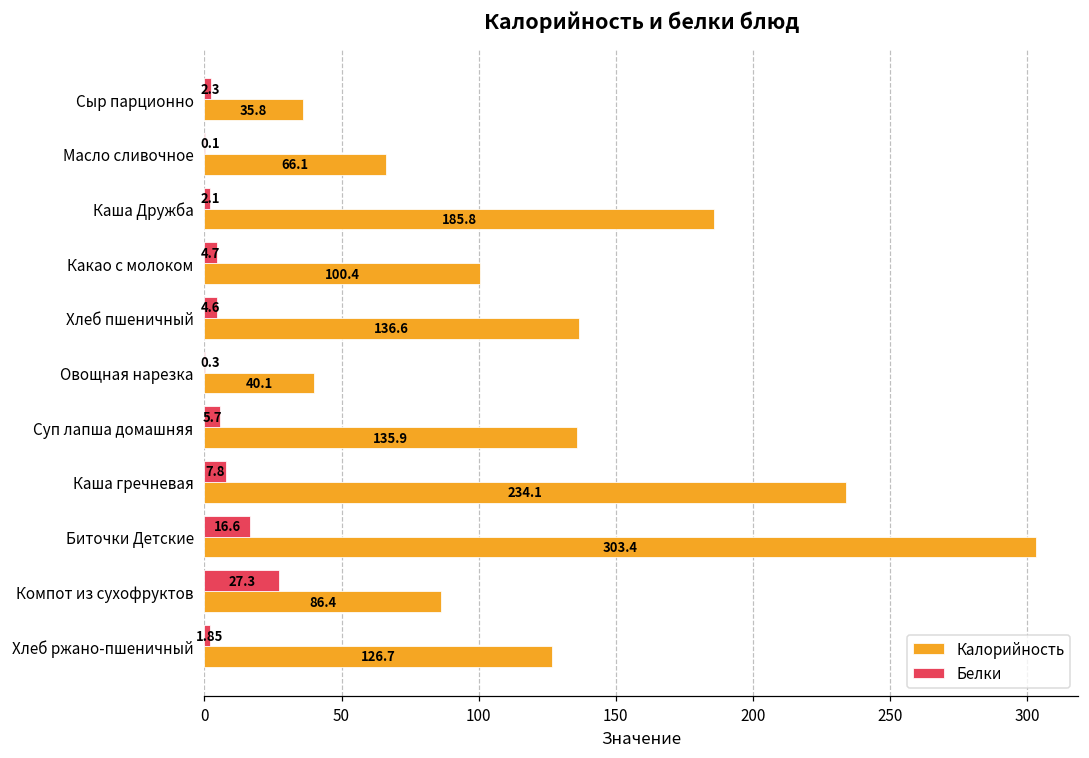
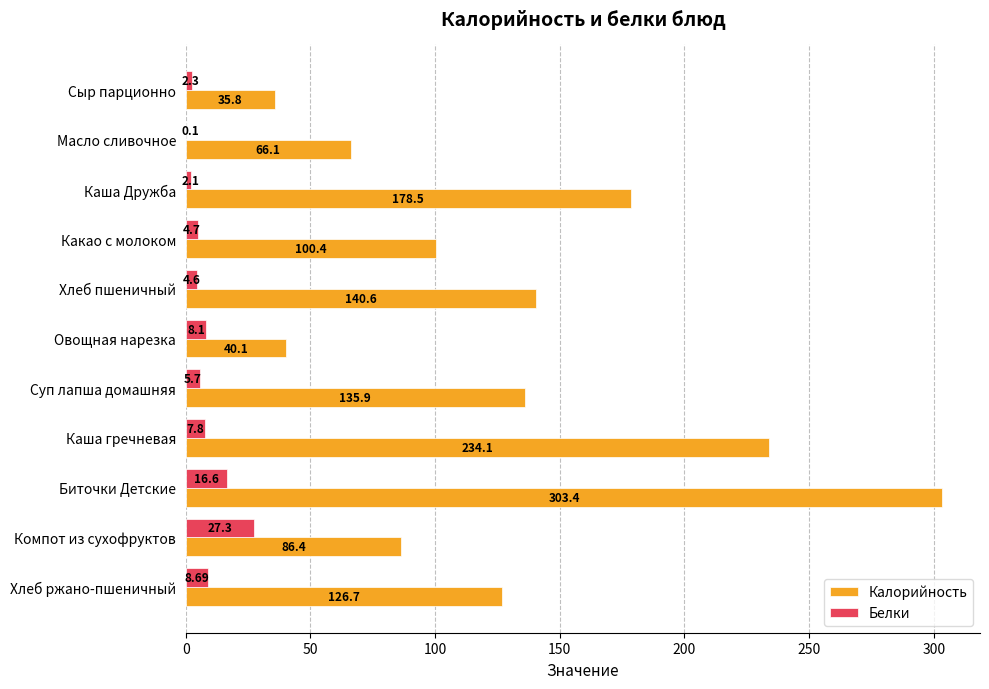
Калорийность, Каша Дружба: 185.8 -> 178.5
Калорийность, Хлеб пшеничный: 136.6 -> 140.6
Белки, Овощная нарезка: 0.3 -> 8.1
Белки, Хлеб ржано-пшеничный: 1.85 -> 8.69
